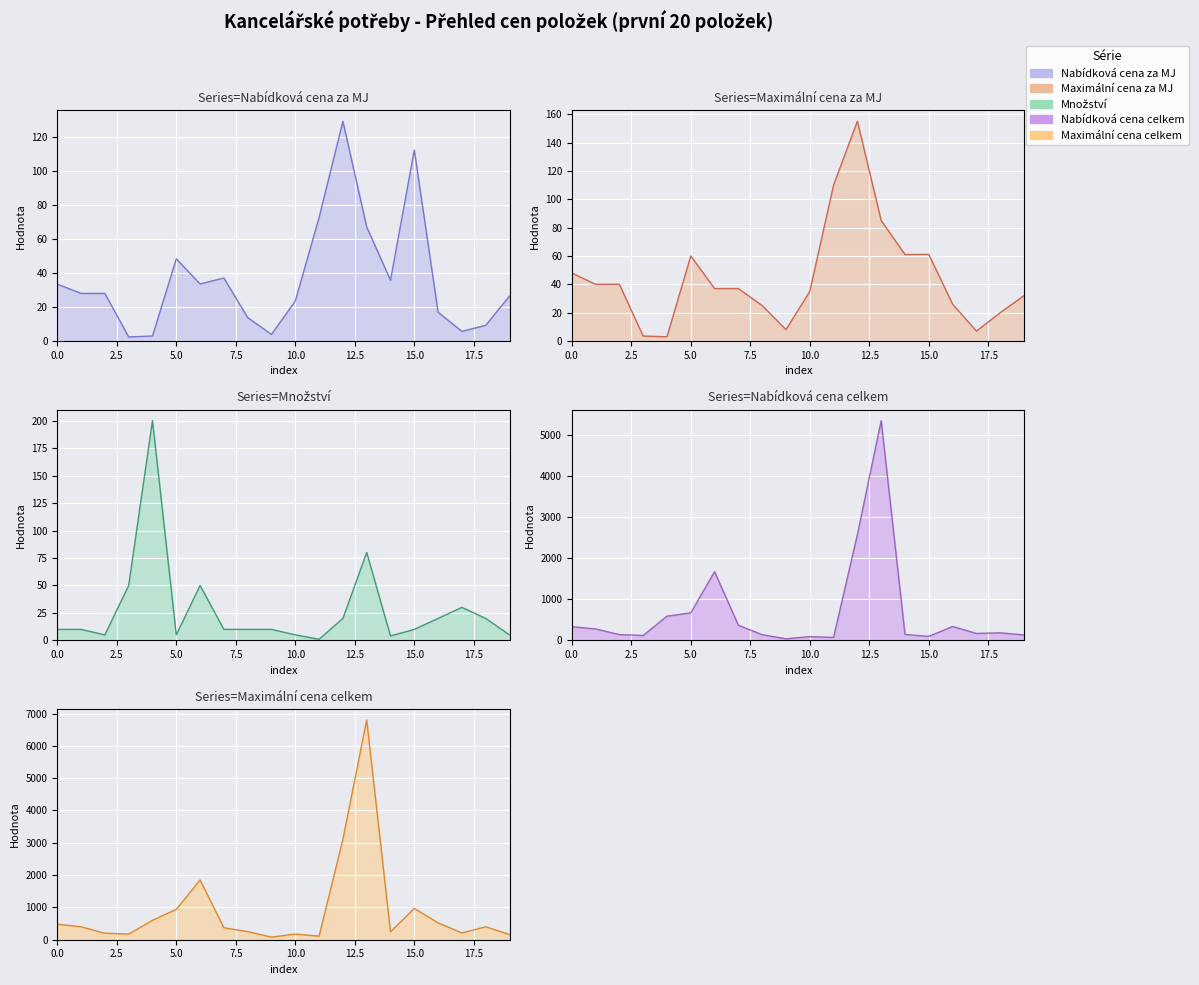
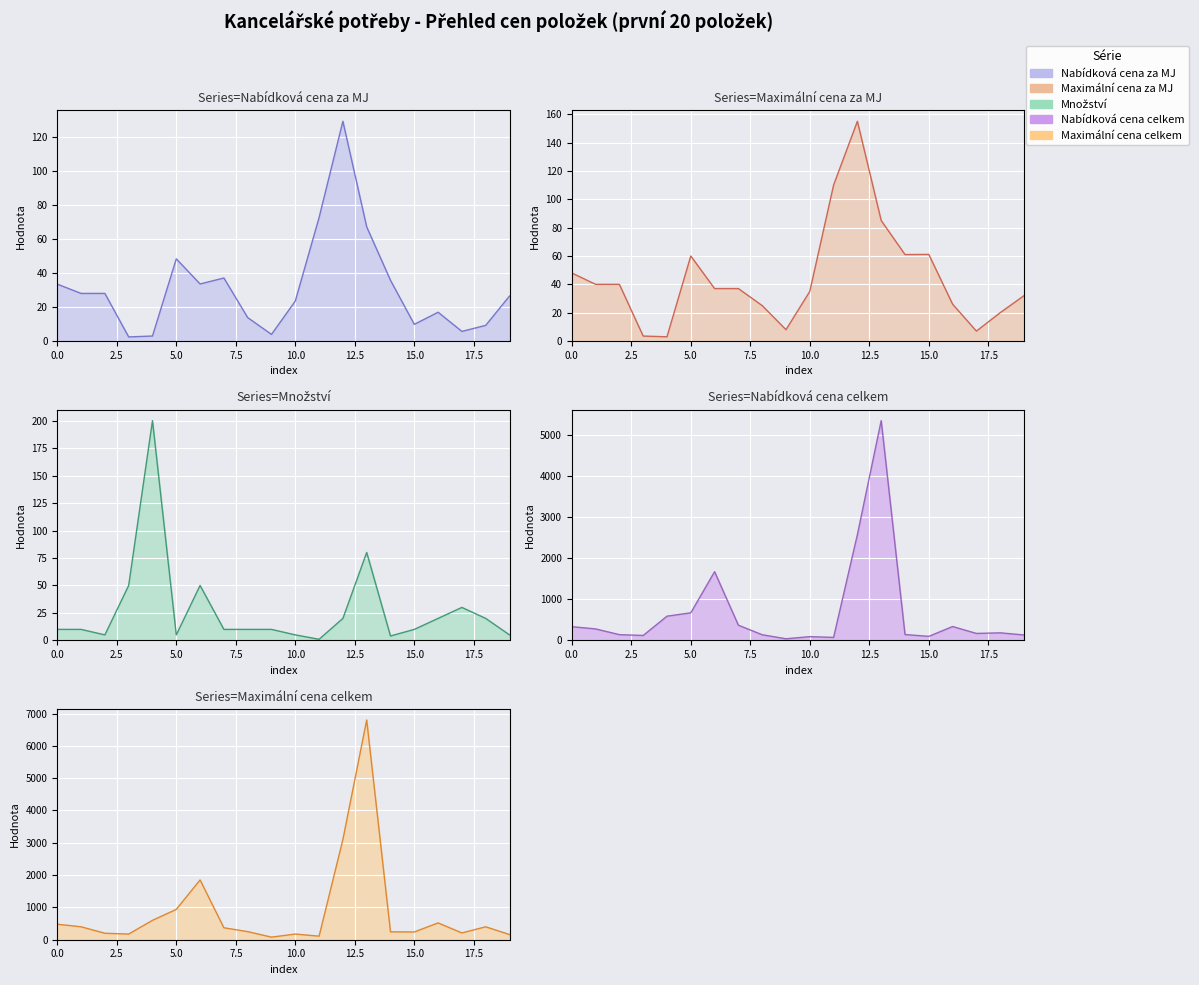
Series=Nabídková cena za MJ, 15.0: 112 -> 10
Series=Maximální cena celkem, 15.0: 1000 -> 200
